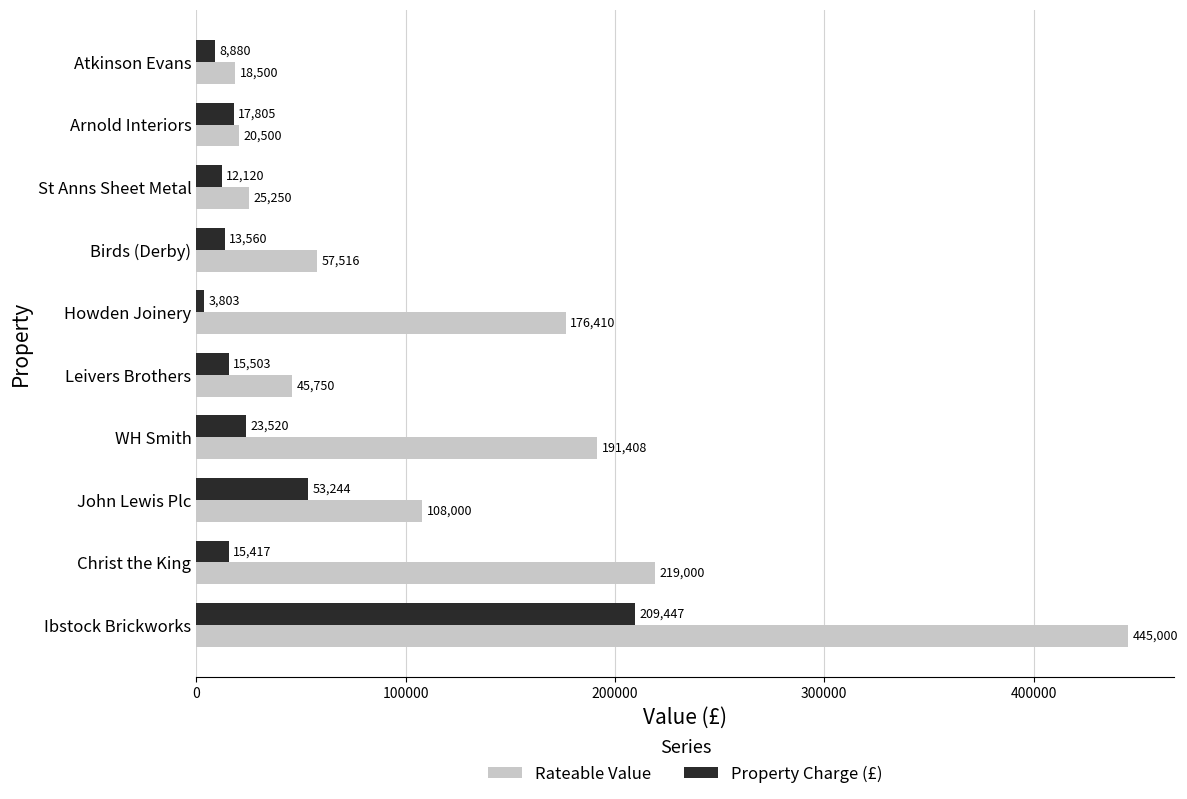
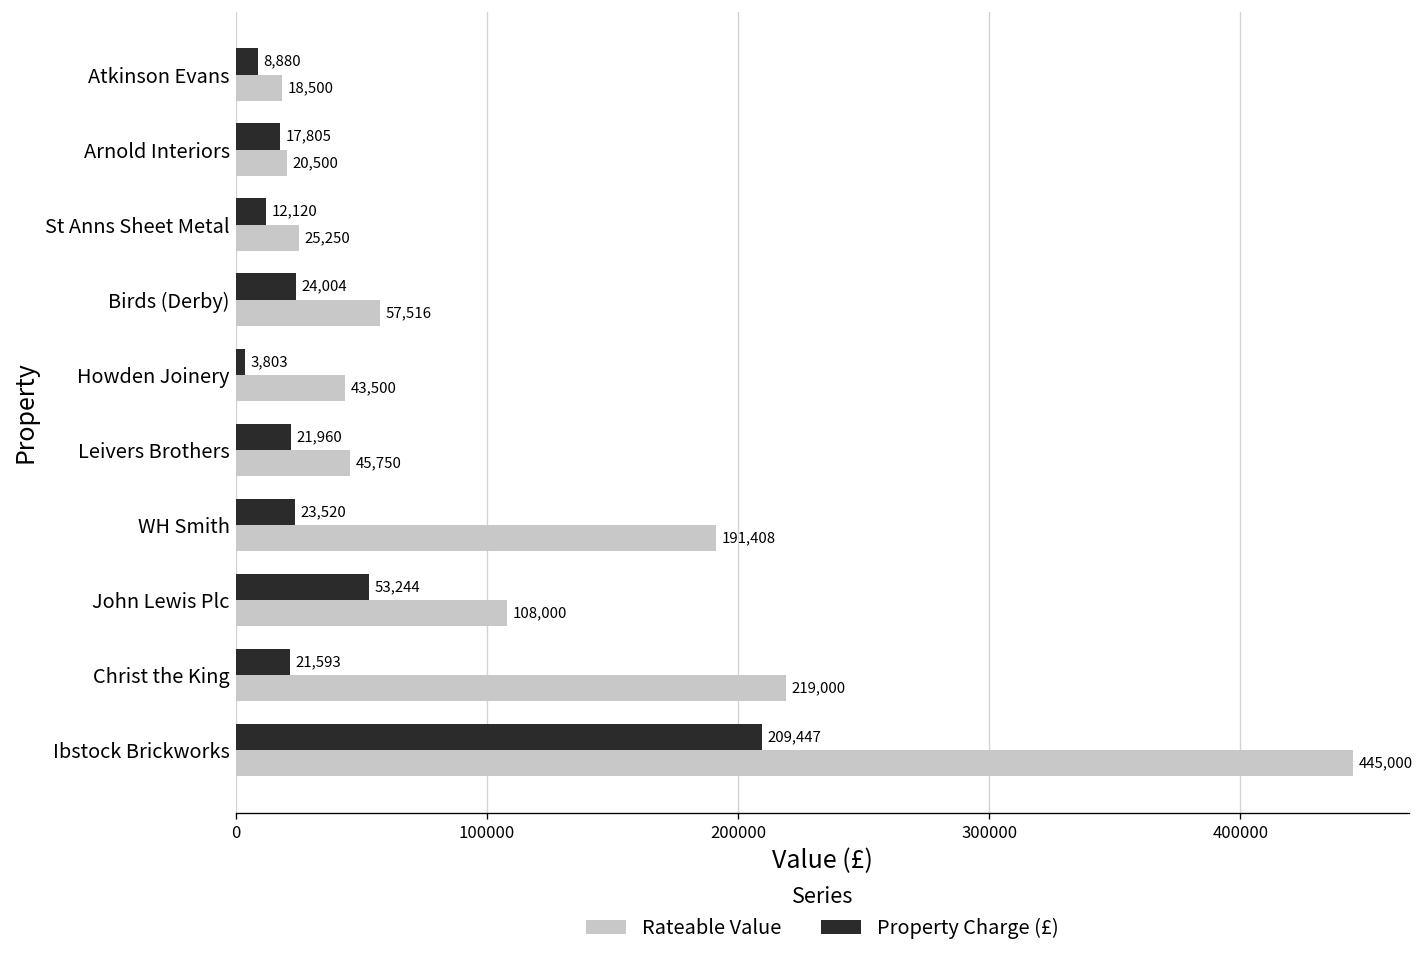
Property Charge (£), Birds (Derby): 13,560 -> 24,004
Rateable Value, Howden Joinery: 176,410 -> 43,500
Property Charge (£), Leivers Brothers: 15,503 -> 21,960
Property Charge (£), Christ the King: 15,417 -> 21,593
